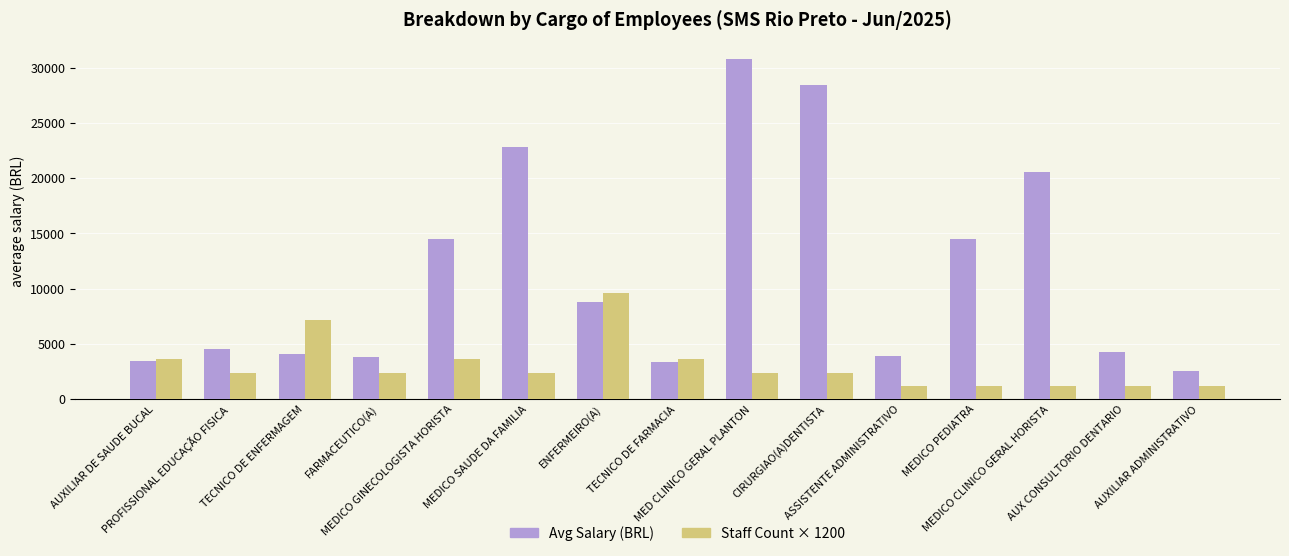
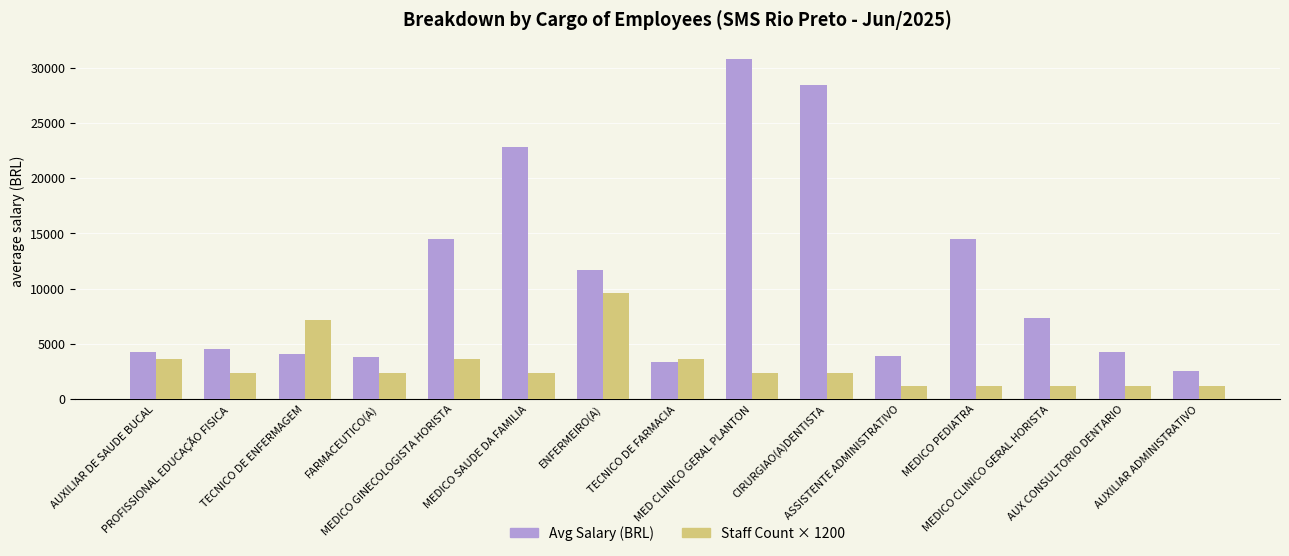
Avg Salary (BRL), AUXILIAR DE SAUDE BUCAL: 3500 -> 4200
Avg Salary (BRL), ENFERMEIRO(A): 8800 -> 11700
Avg Salary (BRL), MEDICO CLINICO GERAL HORISTA: 20500 -> 7300
